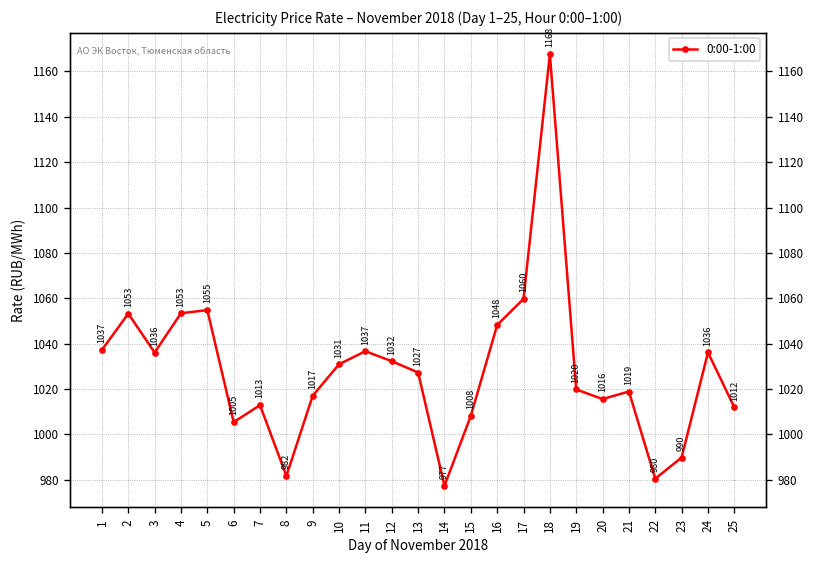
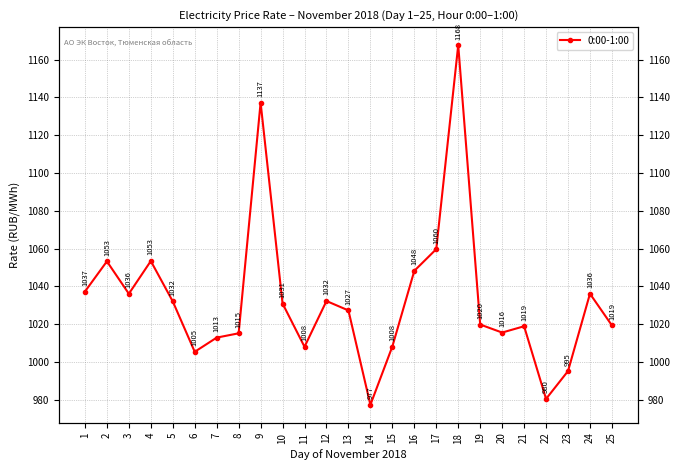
5: 1055 -> 1032
8: 982 -> 1015
9: 1017 -> 1137
11: 1037 -> 1008
23: 990 -> 995
25: 1012 -> 1019
